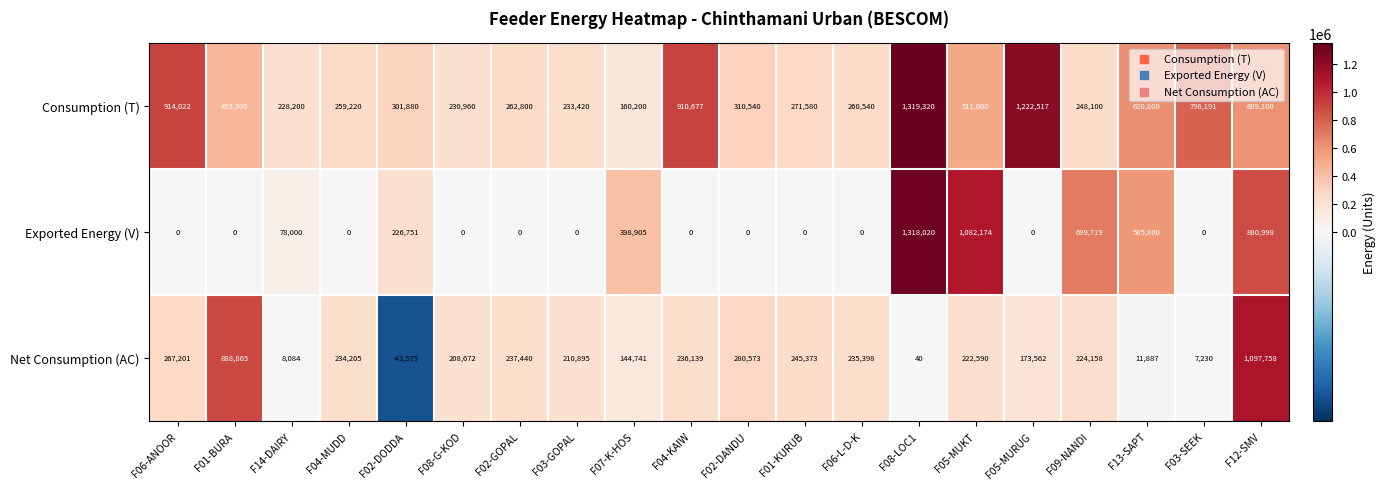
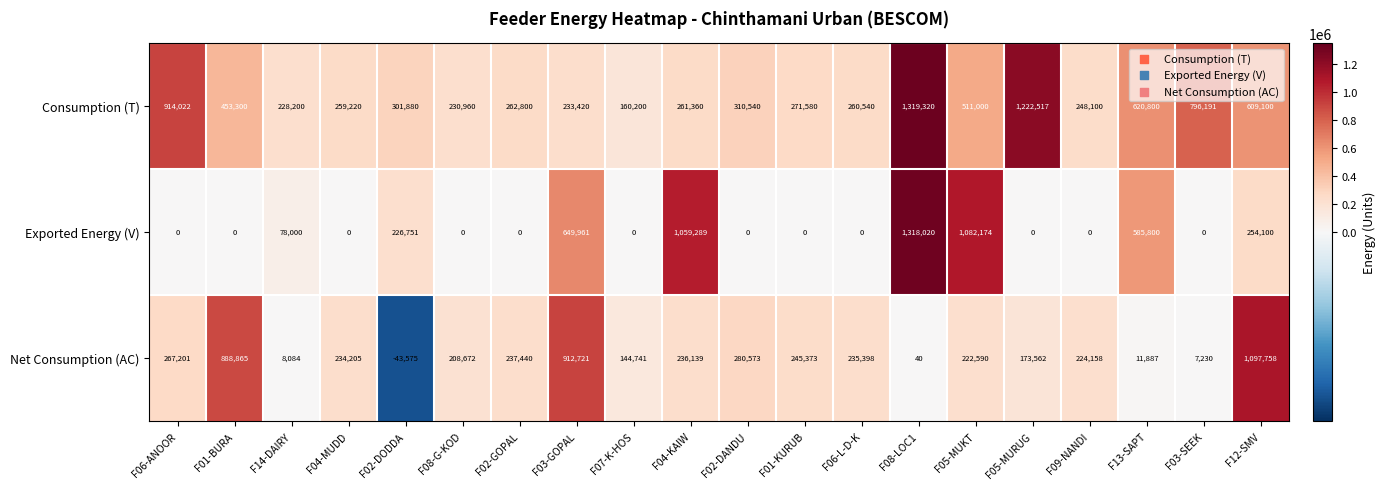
Consumption (T), F04-KAIW: 910,677 -> 261,360
Exported Energy (V), F03-GOPAL: 0 -> 649,961
Exported Energy (V), F07-K-HOS: 398,905 -> 0
Exported Energy (V), F04-KAIW: 0 -> 1,059,289
Exported Energy (V), F09-NANDI: 699,719 -> 0
Exported Energy (V), F12-SMV: 880,998 -> 254,100
Net Consumption (AC), F03-GOPAL: 210,895 -> 912,721
